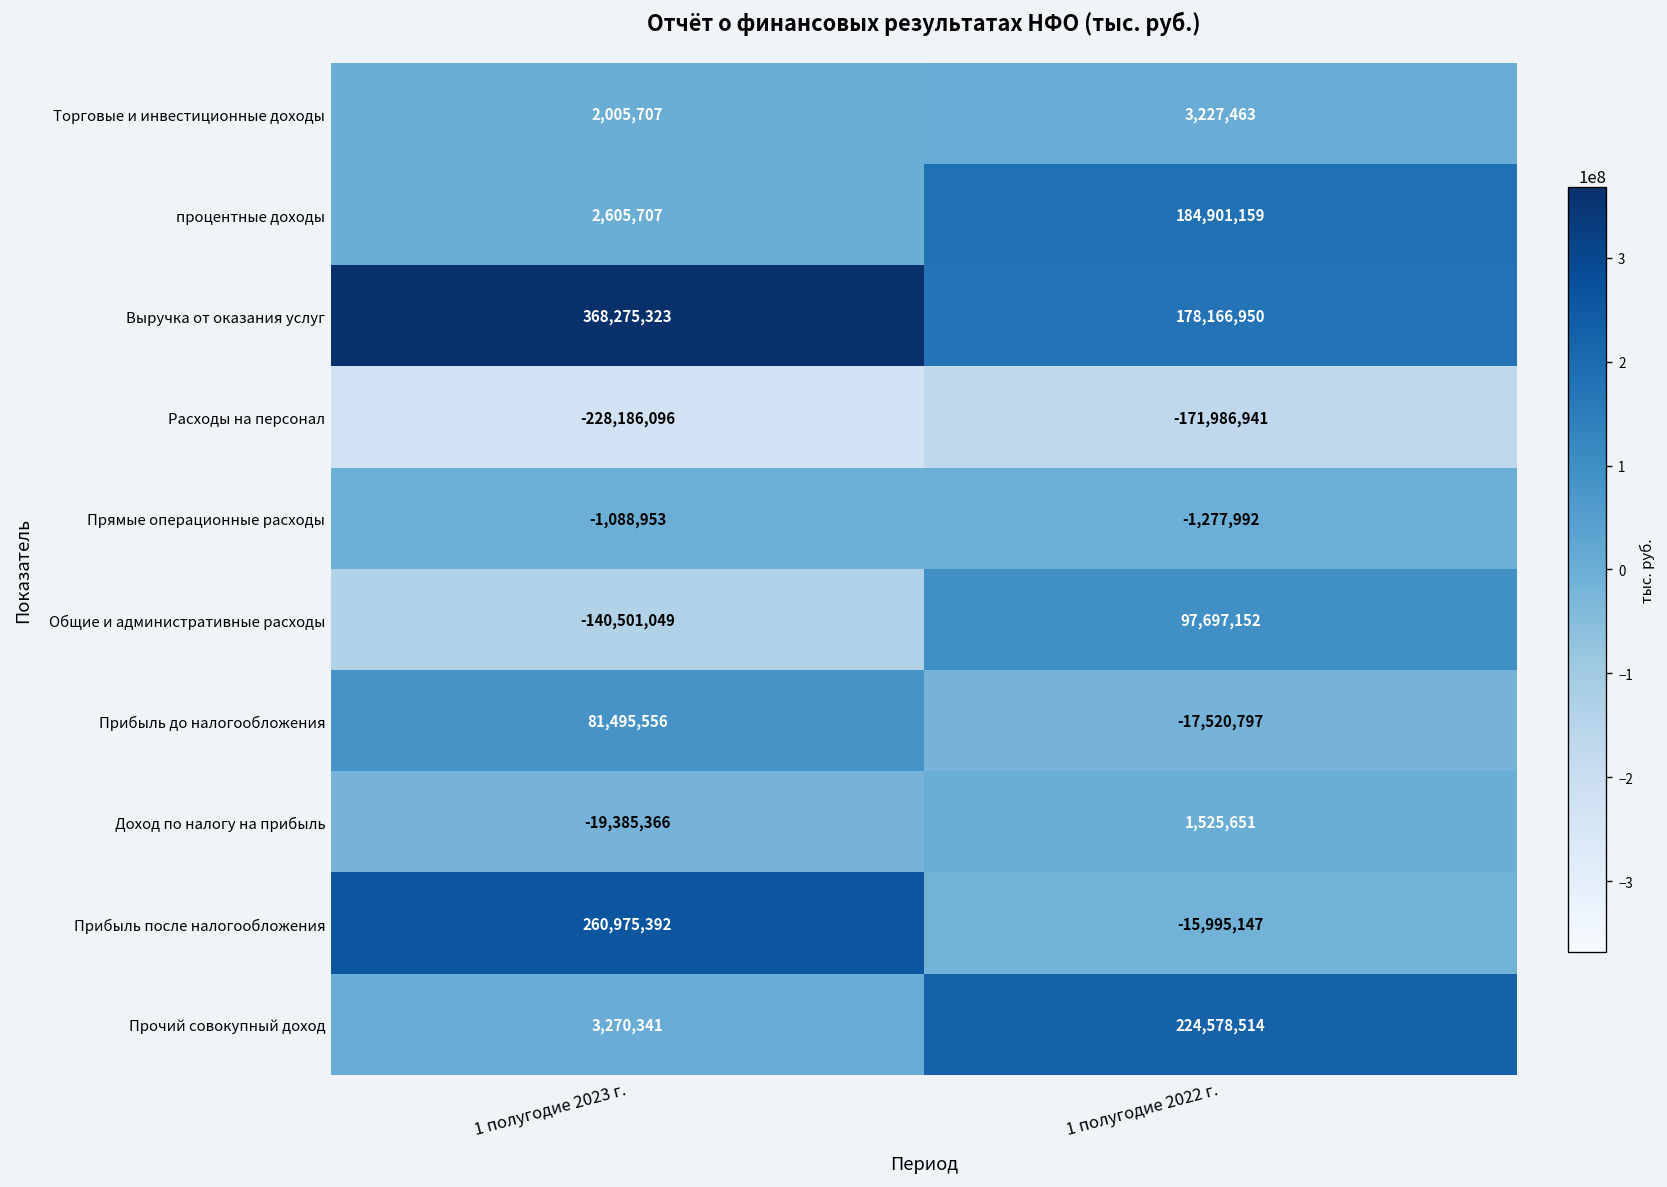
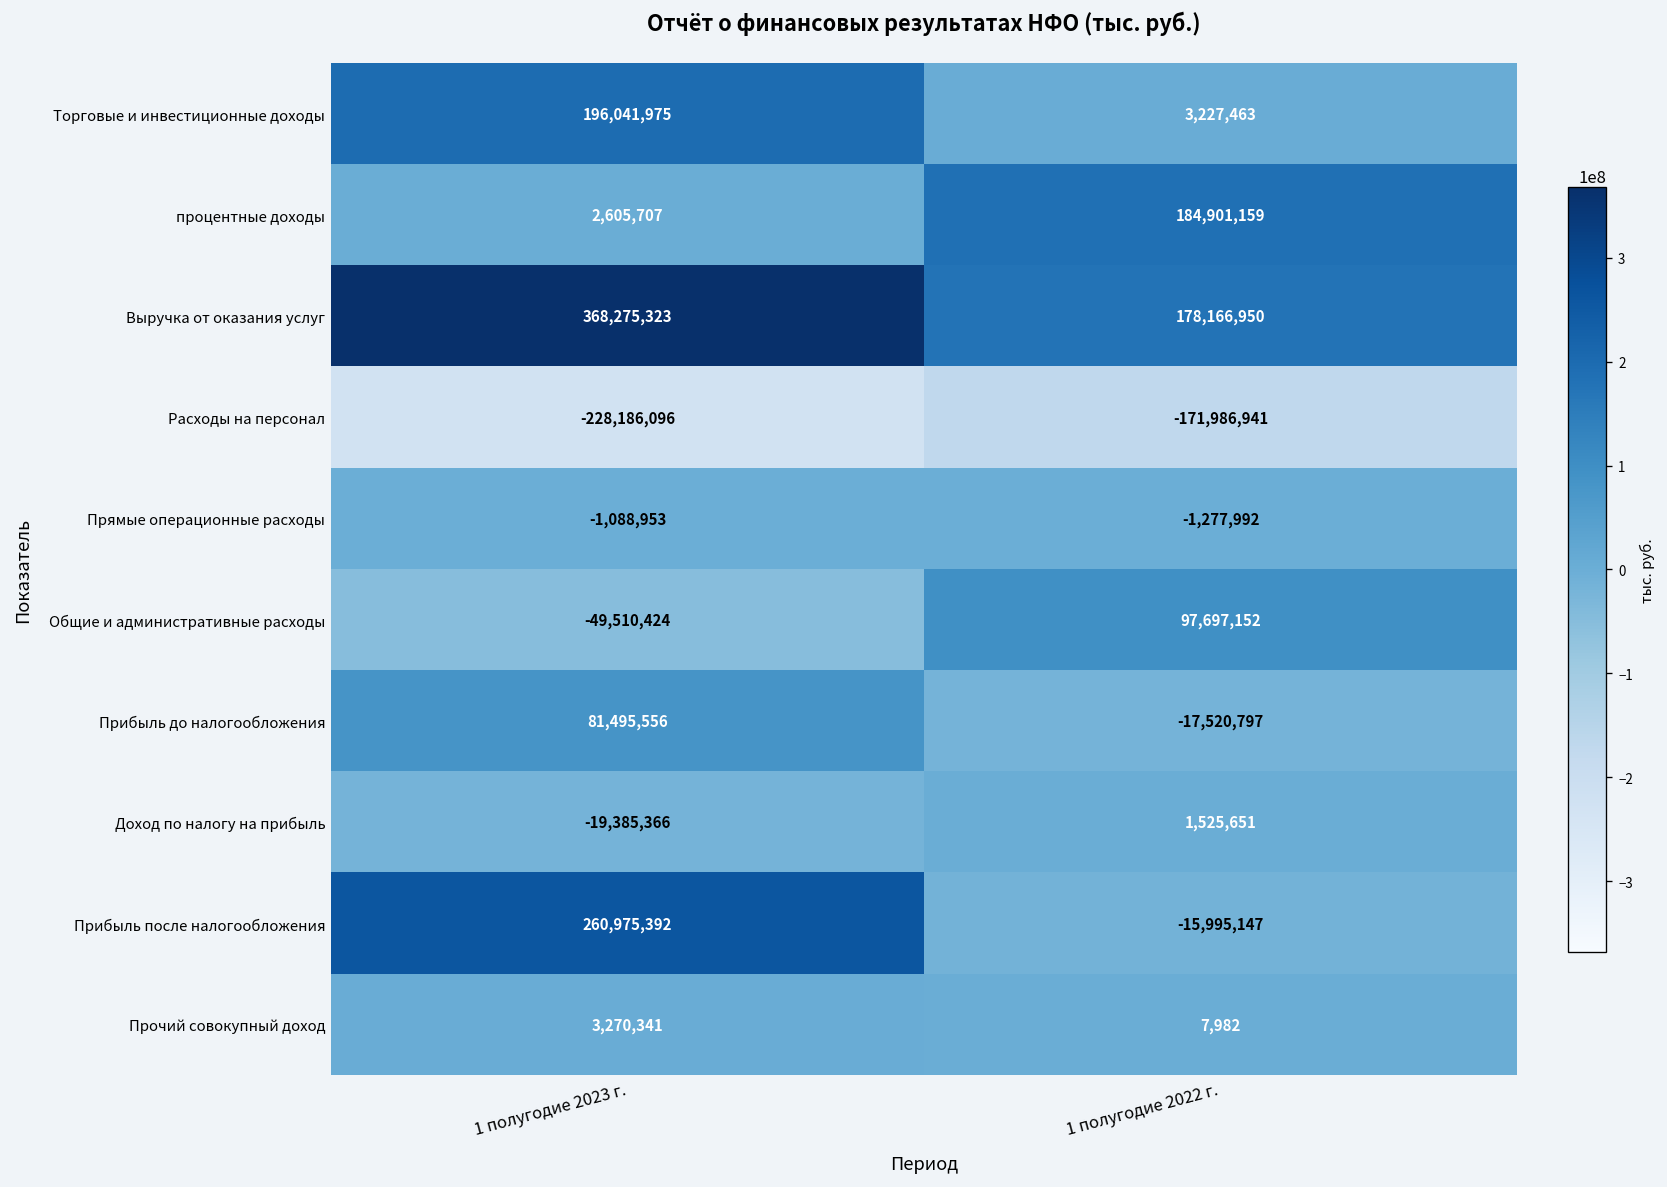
Торговые и инвестиционные доходы, 1 полугодие 2023 г.: 2,005,707 -> 196,041,975
Общие и административные расходы, 1 полугодие 2023 г.: -140,501,049 -> -49,510,424
Прочий совокупный доход, 1 полугодие 2022 г.: 224,578,514 -> 7,982
